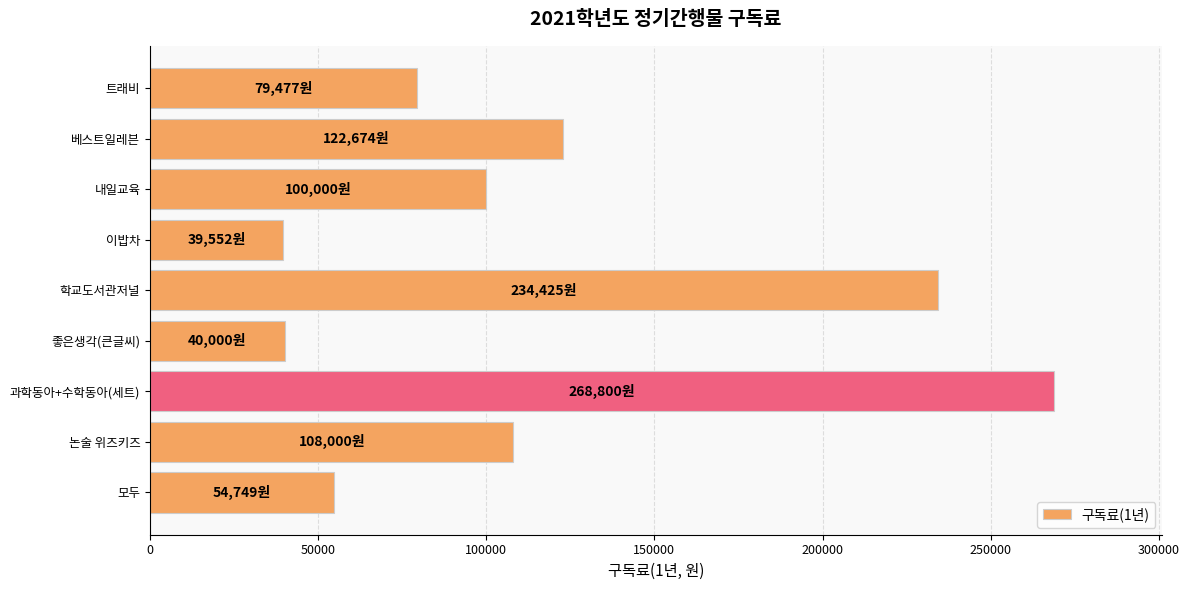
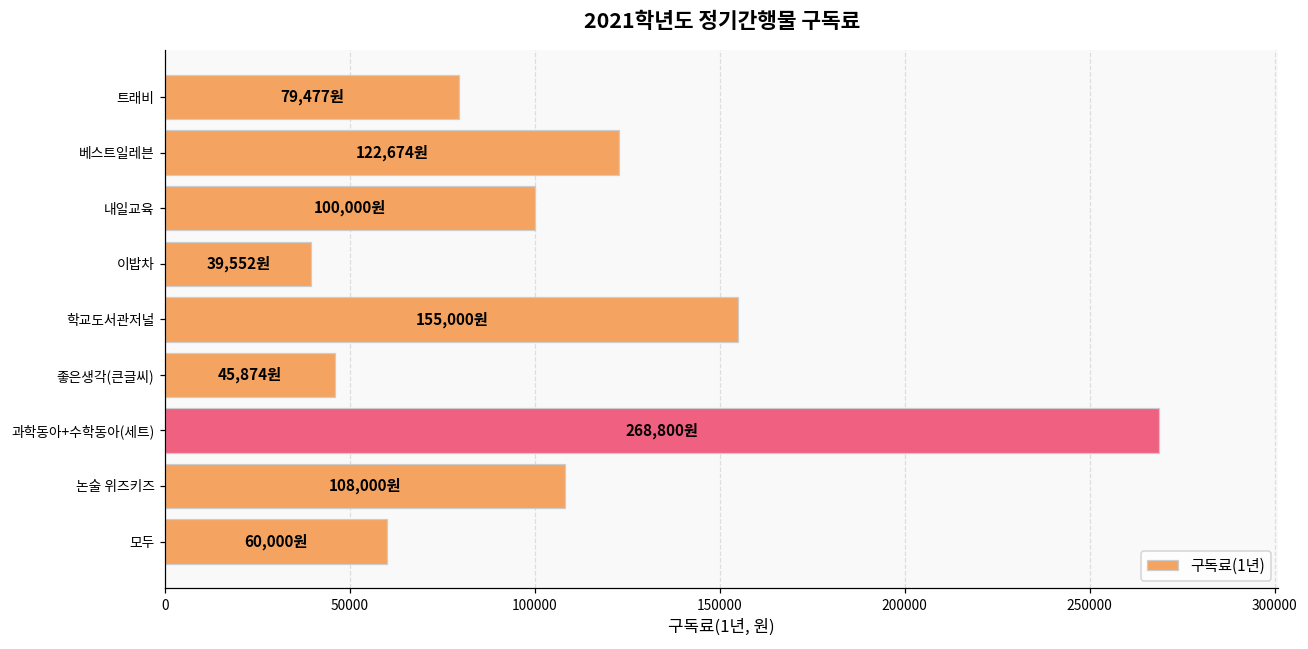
학교도서관저널: 234,425원 -> 155,000원
좋은생각(큰글씨): 40,000원 -> 45,874원
모두: 54,749원 -> 60,000원
